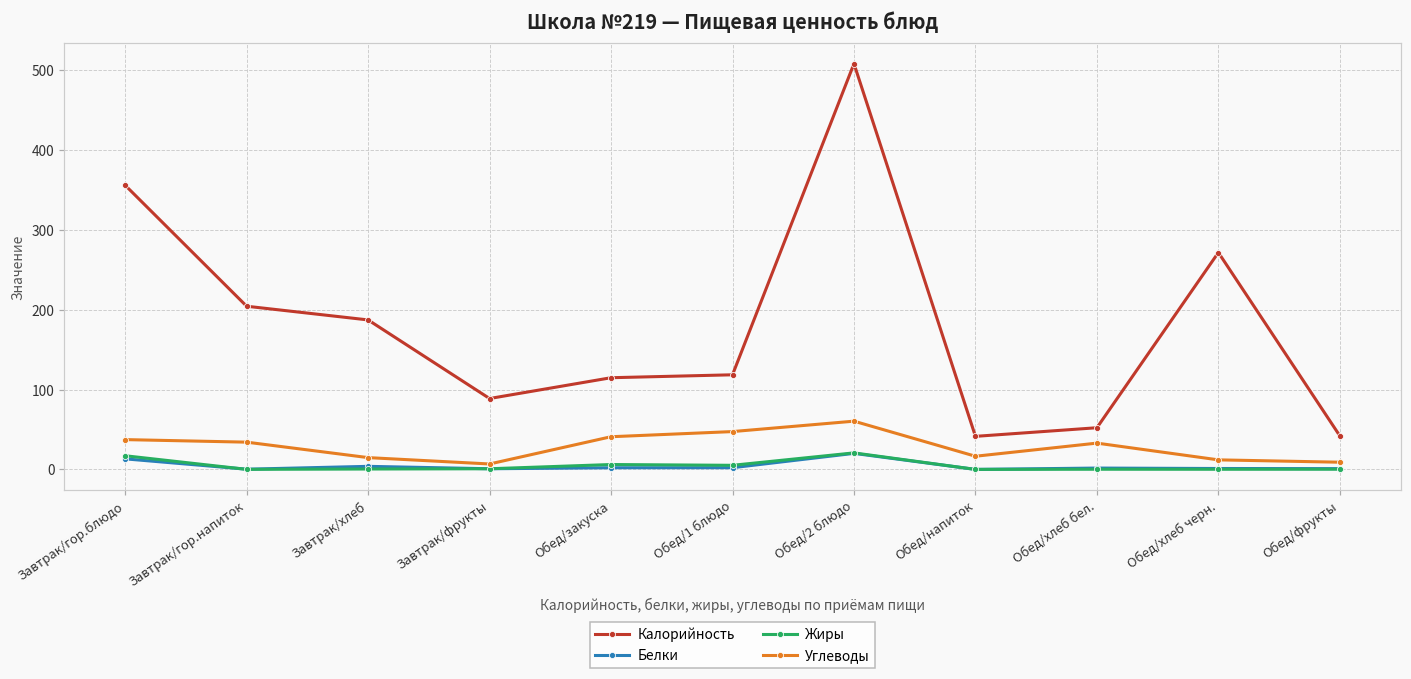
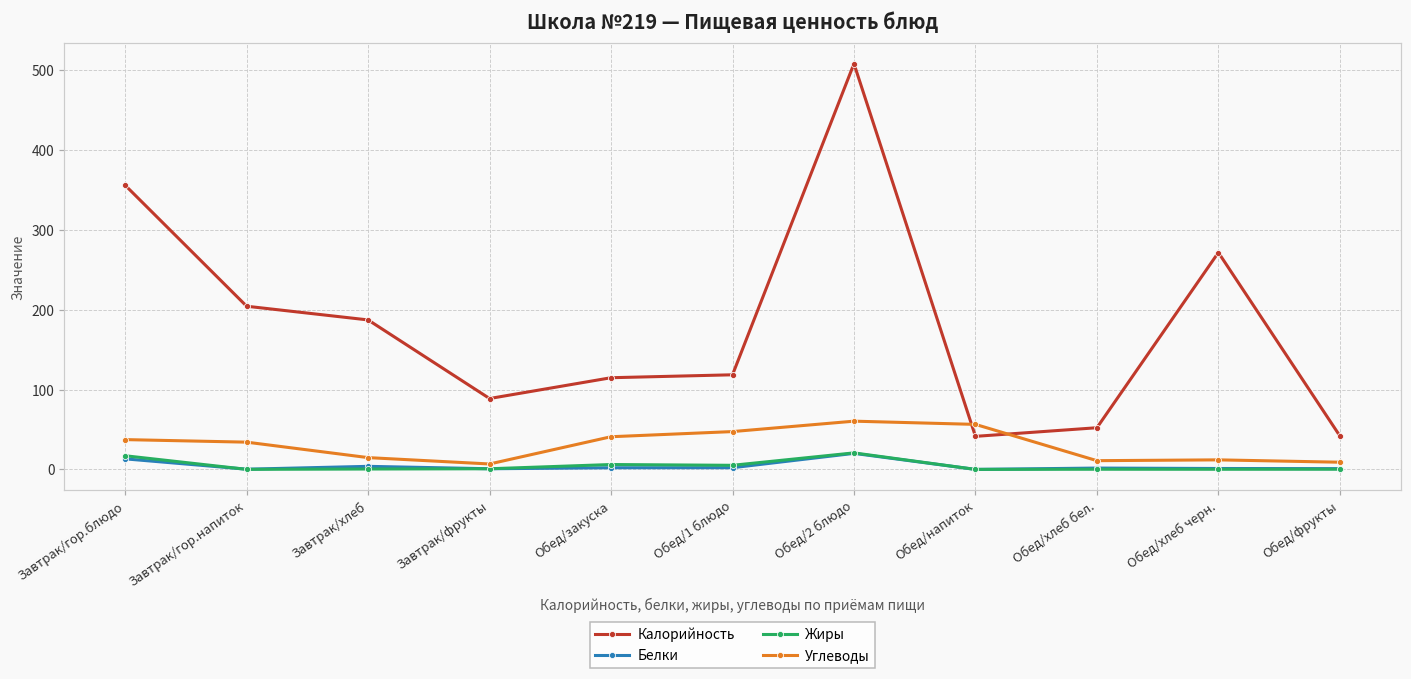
Углеводы, Обед/напиток: 20 -> 60
Углеводы, Обед/хлеб бел.: 30 -> 10
